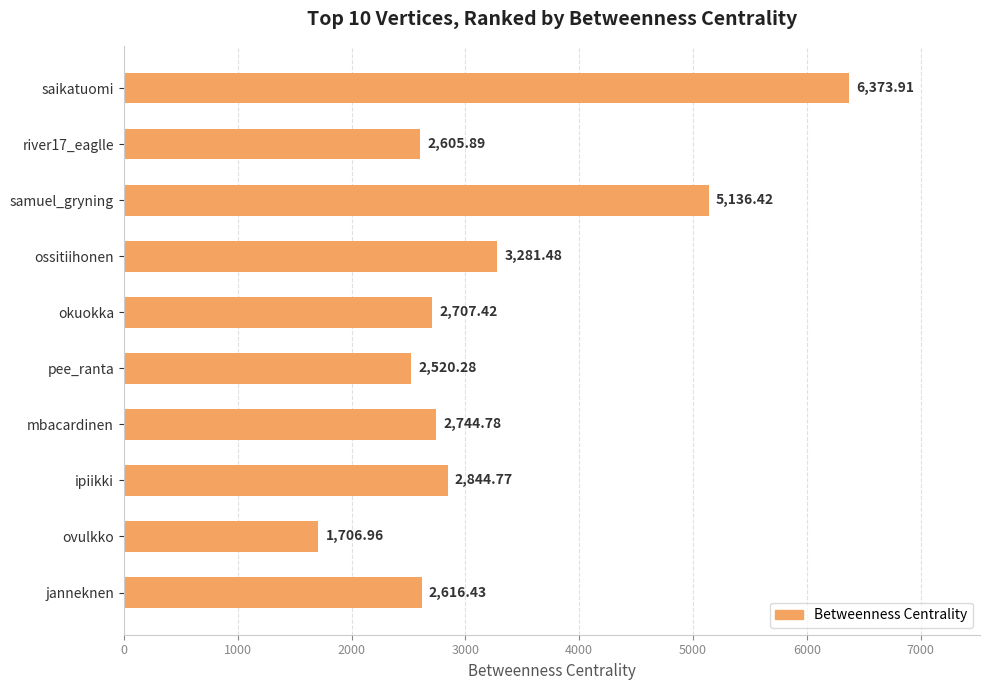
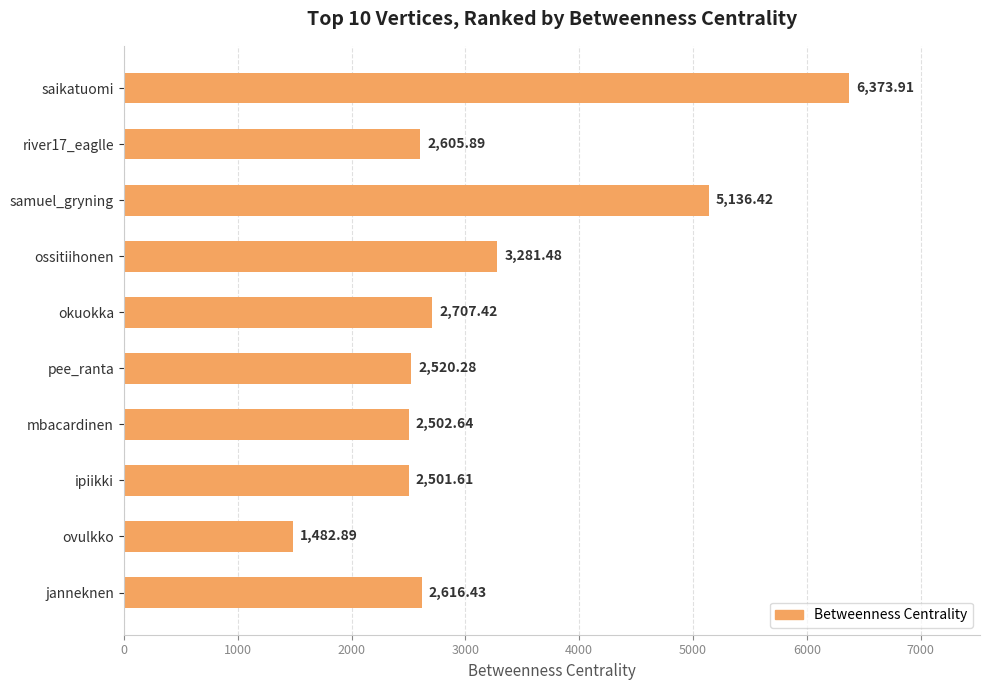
mbacardinen: 2,744.78 -> 2,502.64
ipiikki: 2,844.77 -> 2,501.61
ovulkko: 1,706.96 -> 1,482.89
